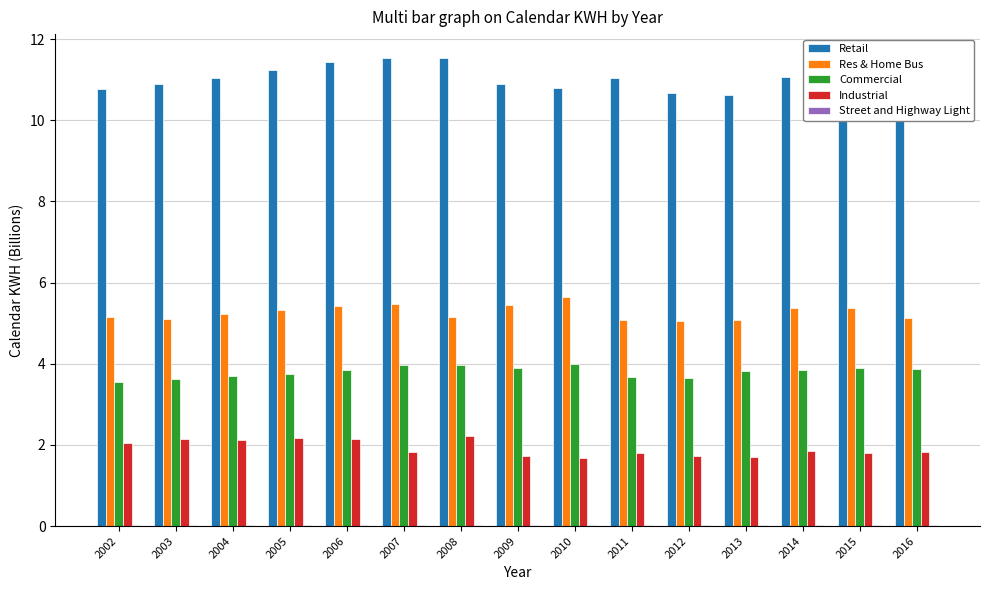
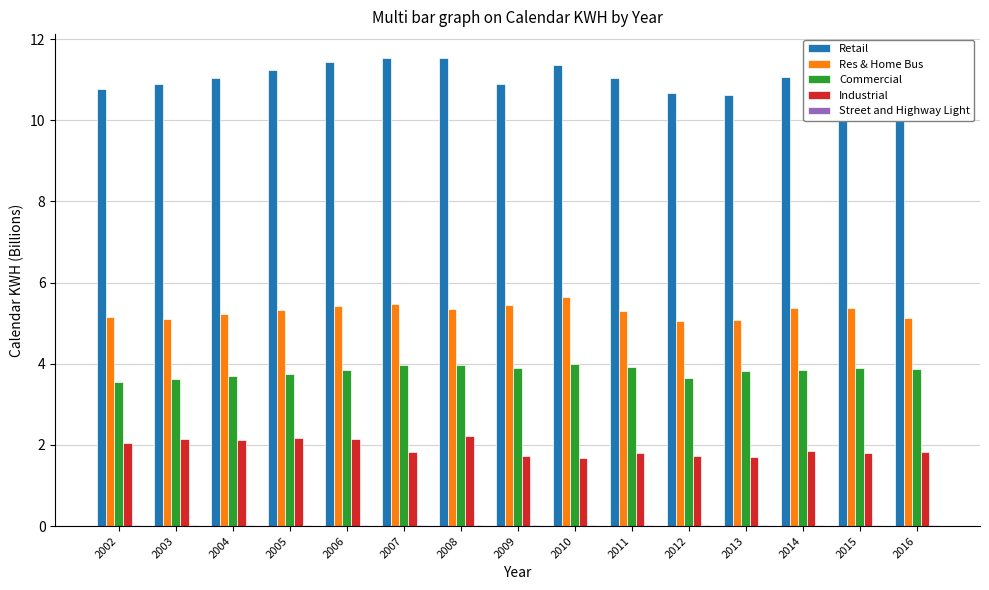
Res & Home Bus, 2008: 5.2 -> 5.3
Retail, 2010: 10.8 -> 11.4
Res & Home Bus, 2011: 5.1 -> 5.3
Commercial, 2011: 3.7 -> 3.9
